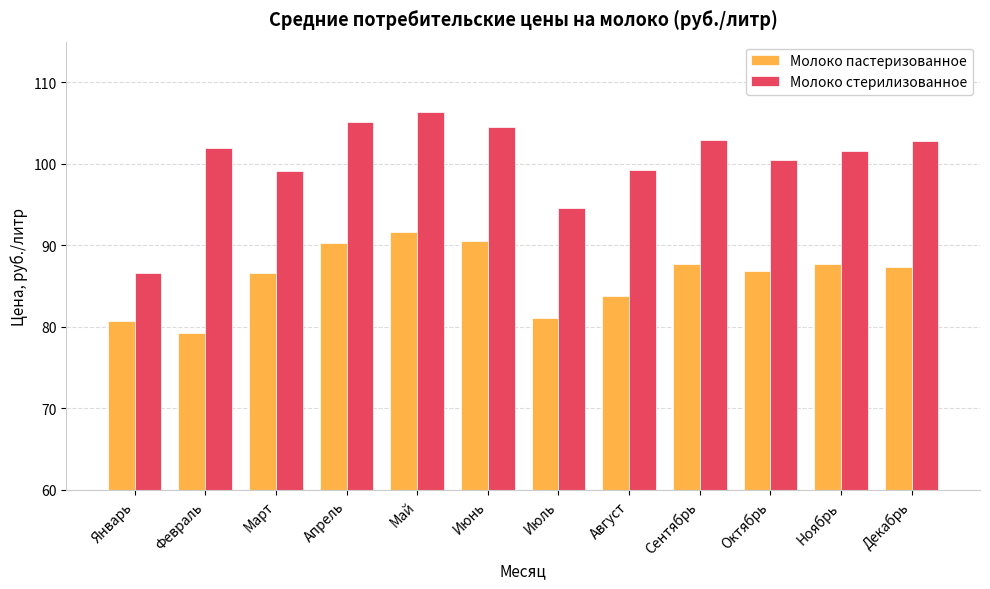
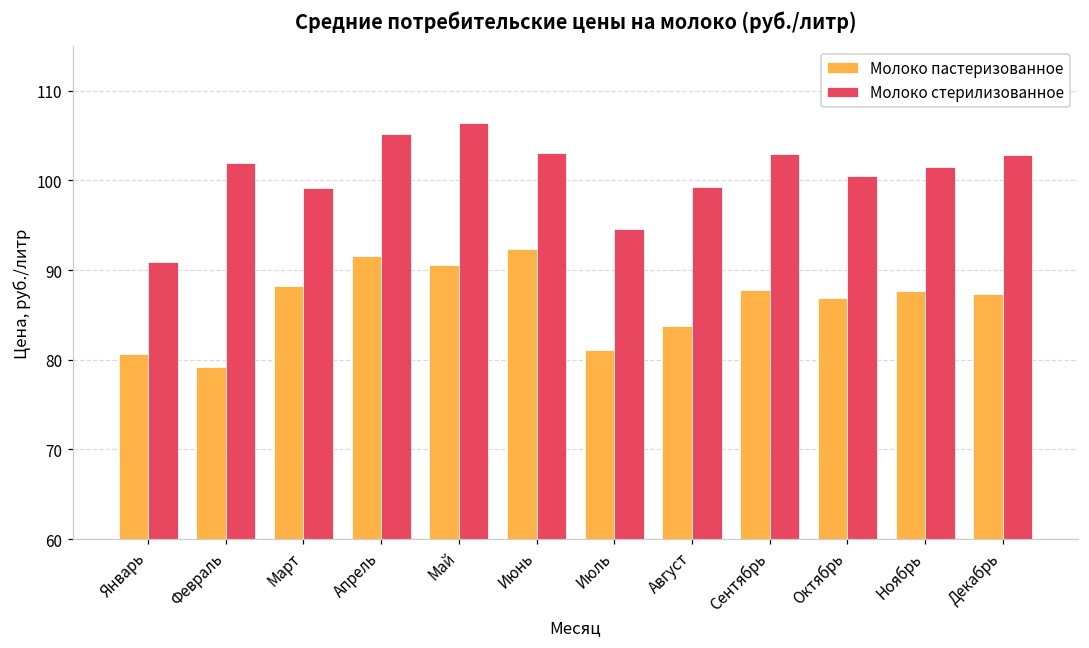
Молоко стерилизованное, Январь: 87 -> 91
Молоко пастеризованное, Март: 87 -> 88
Молоко пастеризованное, Апрель: 90 -> 92
Молоко пастеризованное, Май: 92 -> 91
Молоко пастеризованное, Июнь: 91 -> 92
Молоко стерилизованное, Июнь: 105 -> 103
